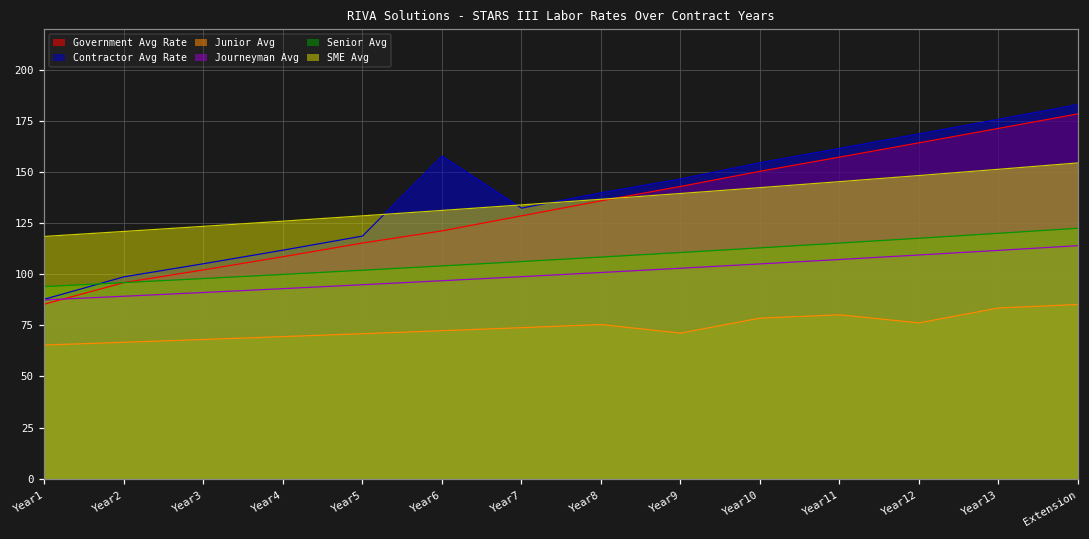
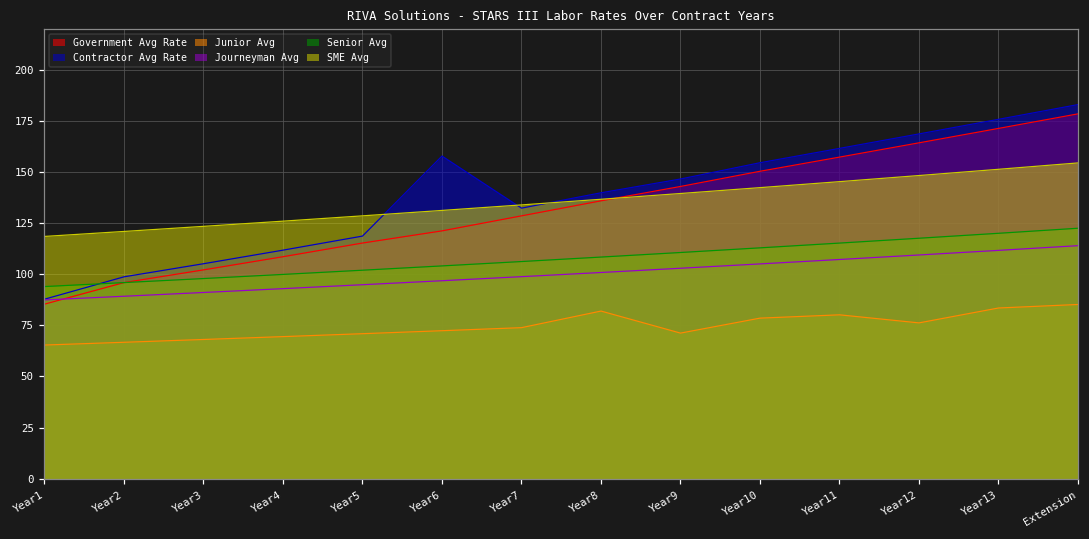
Junior Avg, Year8: 75 -> 82
